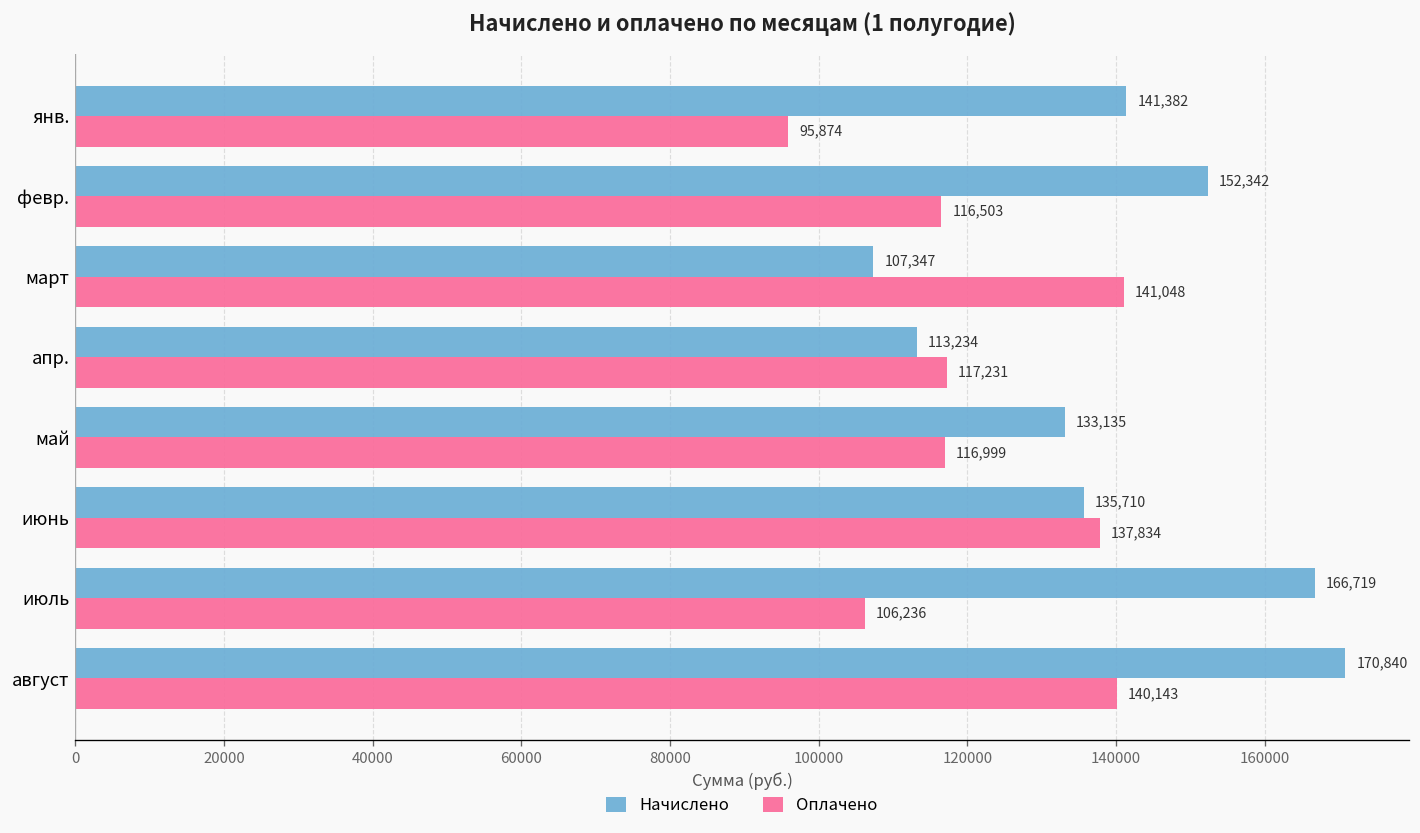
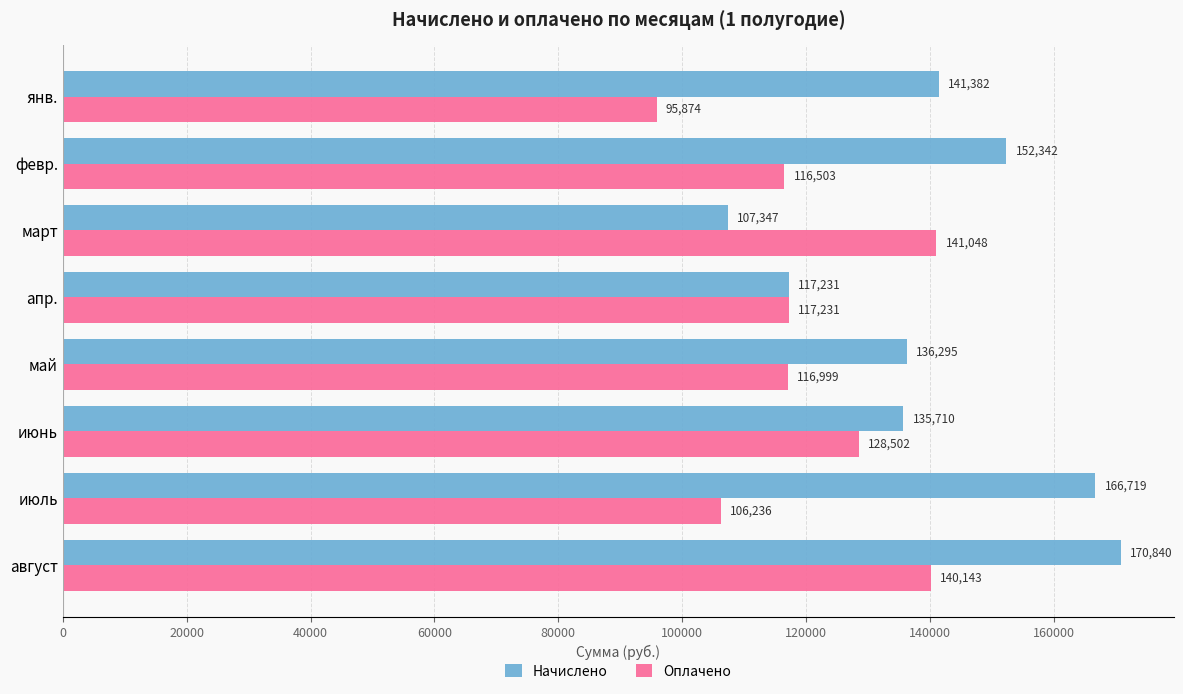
Начислено, апр.: 113,234 -> 117,231
Начислено, май: 133,135 -> 136,295
Оплачено, июнь: 137,834 -> 128,502
